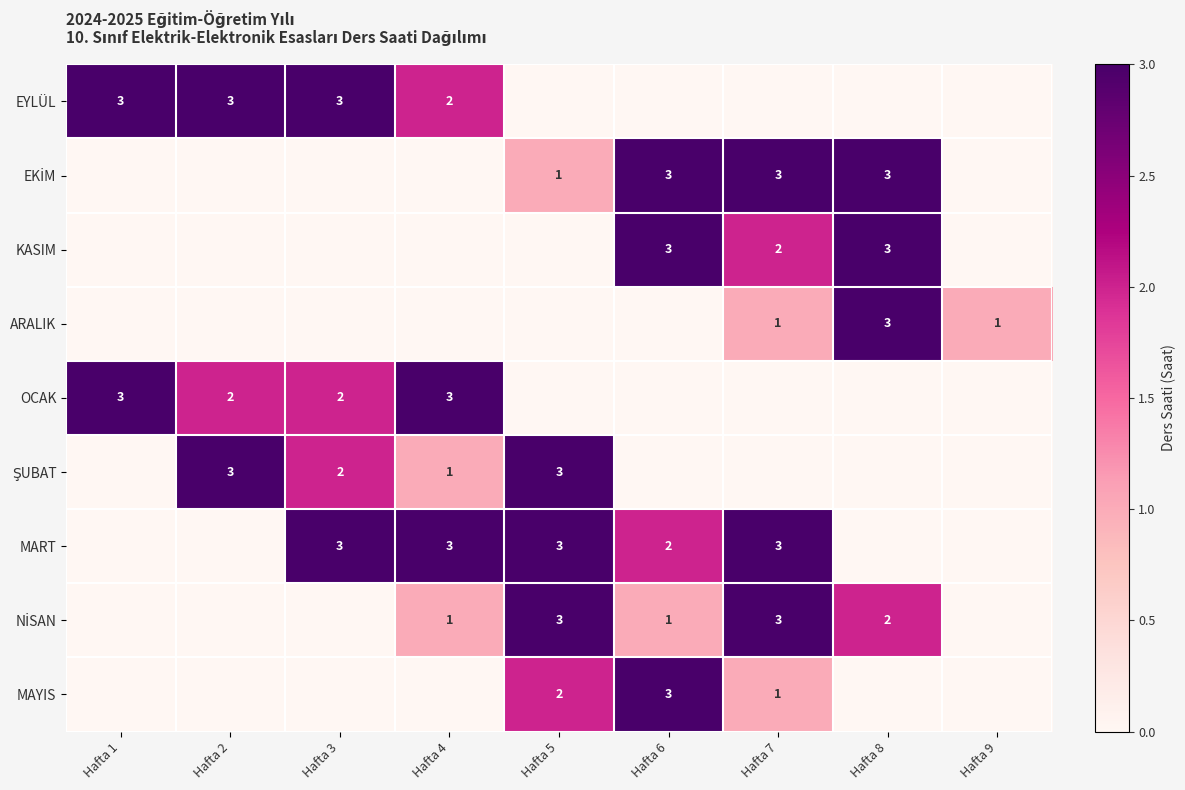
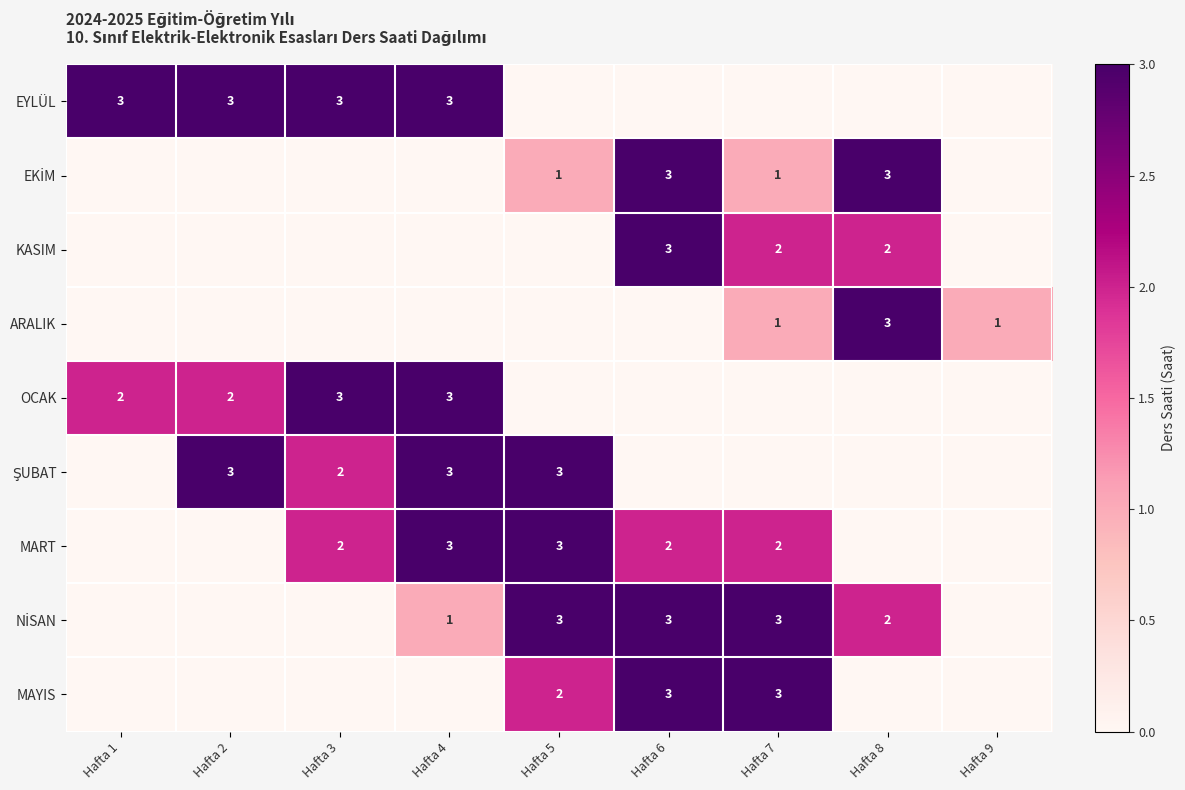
EYLÜL, Hafta 4: 2 -> 3
EKİM, Hafta 7: 3 -> 1
KASIM, Hafta 8: 3 -> 2
OCAK, Hafta 1: 3 -> 2
OCAK, Hafta 3: 2 -> 3
ŞUBAT, Hafta 4: 1 -> 3
MART, Hafta 3: 3 -> 2
MART, Hafta 7: 3 -> 2
NİSAN, Hafta 6: 1 -> 3
MAYIS, Hafta 7: 1 -> 3
